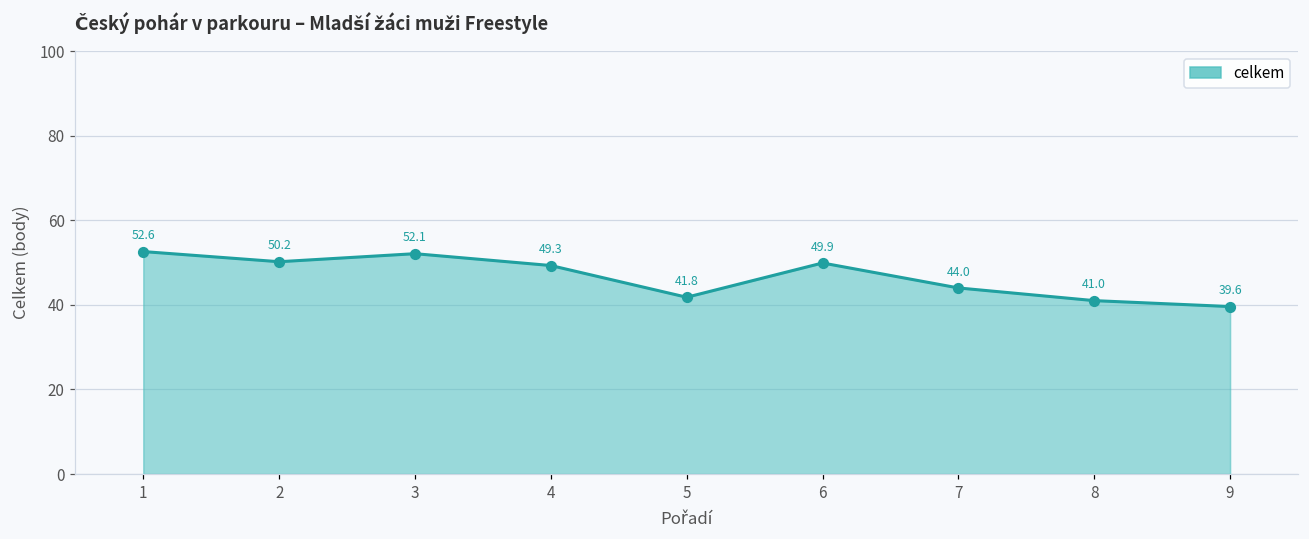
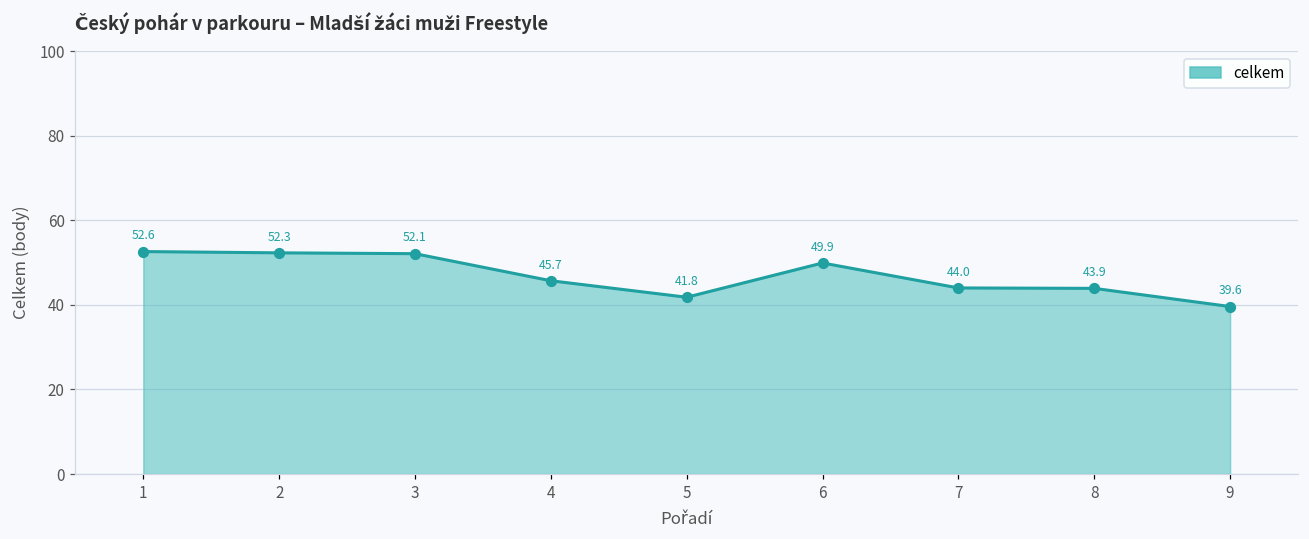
2: 50.2 -> 52.3
4: 49.3 -> 45.7
8: 41.0 -> 43.9
